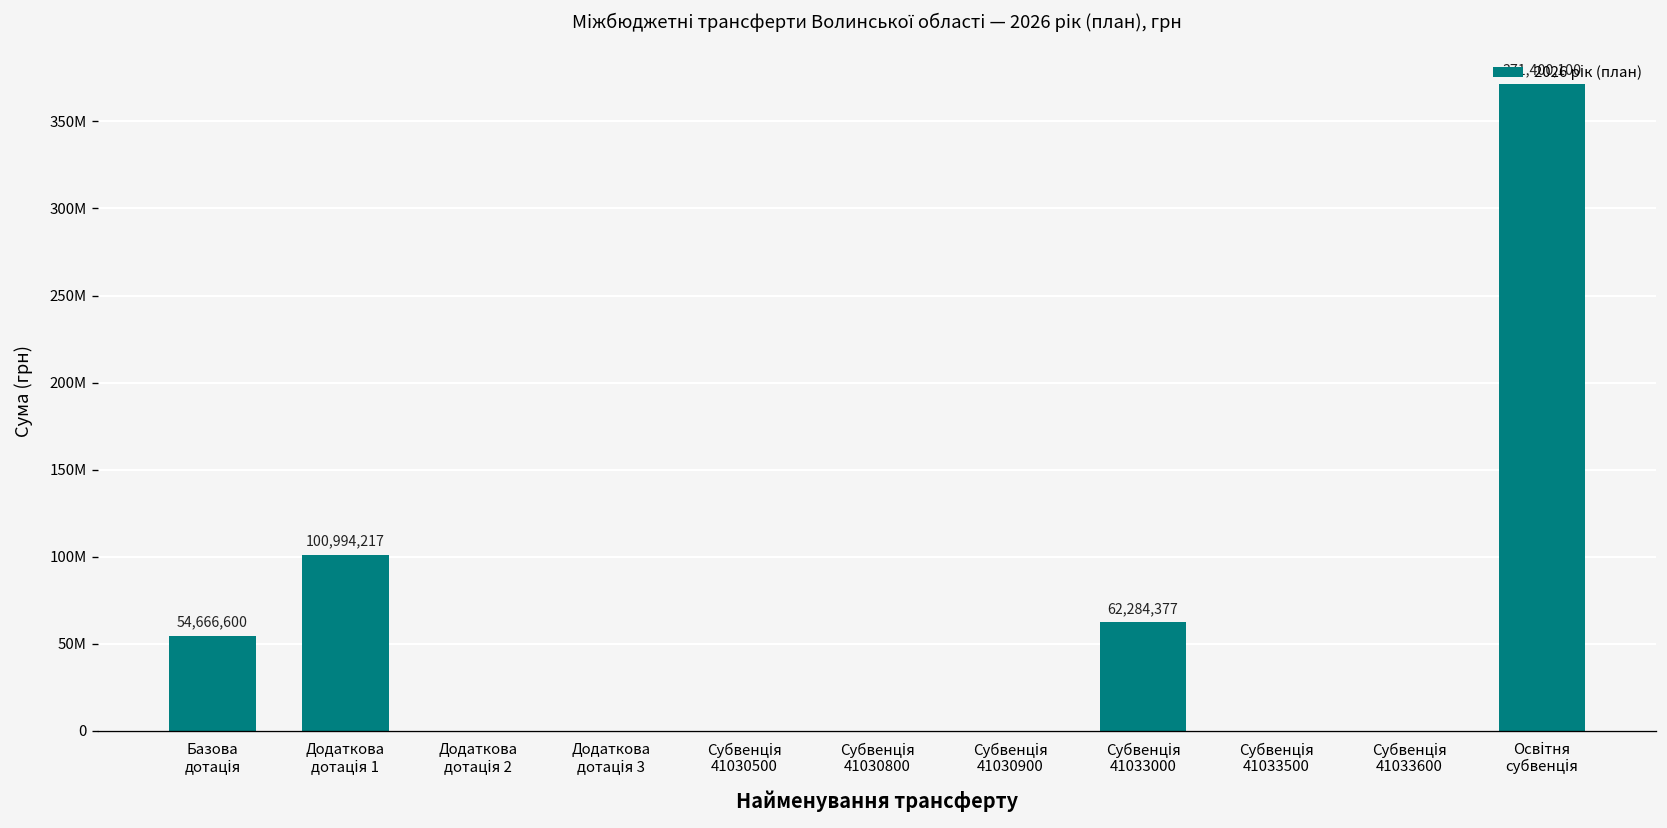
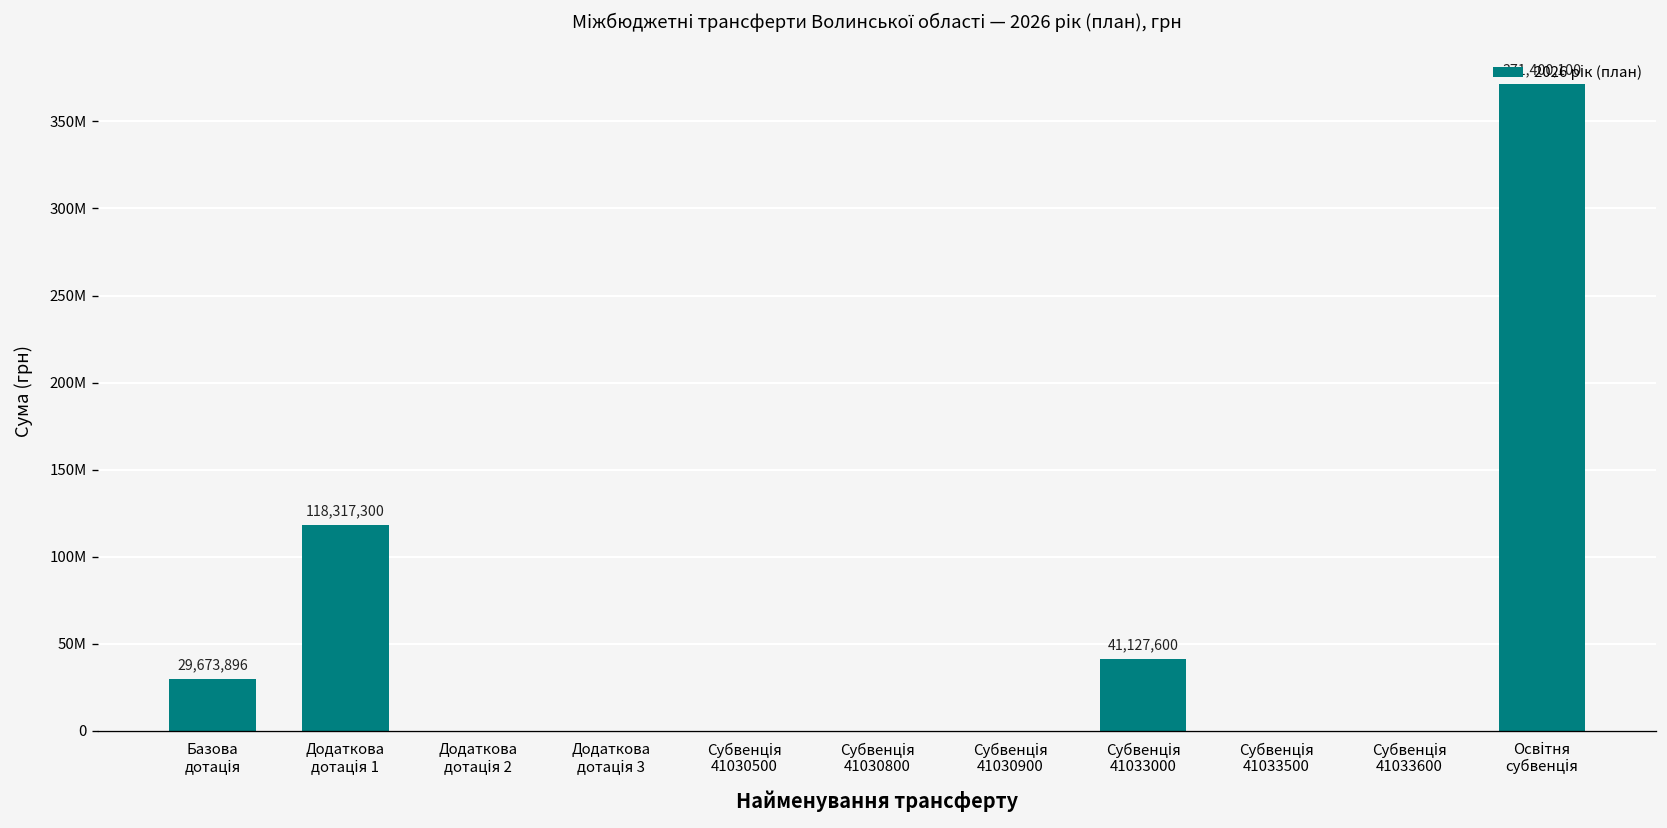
Базова дотація: 54,666,600 -> 29,673,896
Додаткова дотація 1: 100,994,217 -> 118,317,300
Субвенція 41033000: 62,284,377 -> 41,127,600
